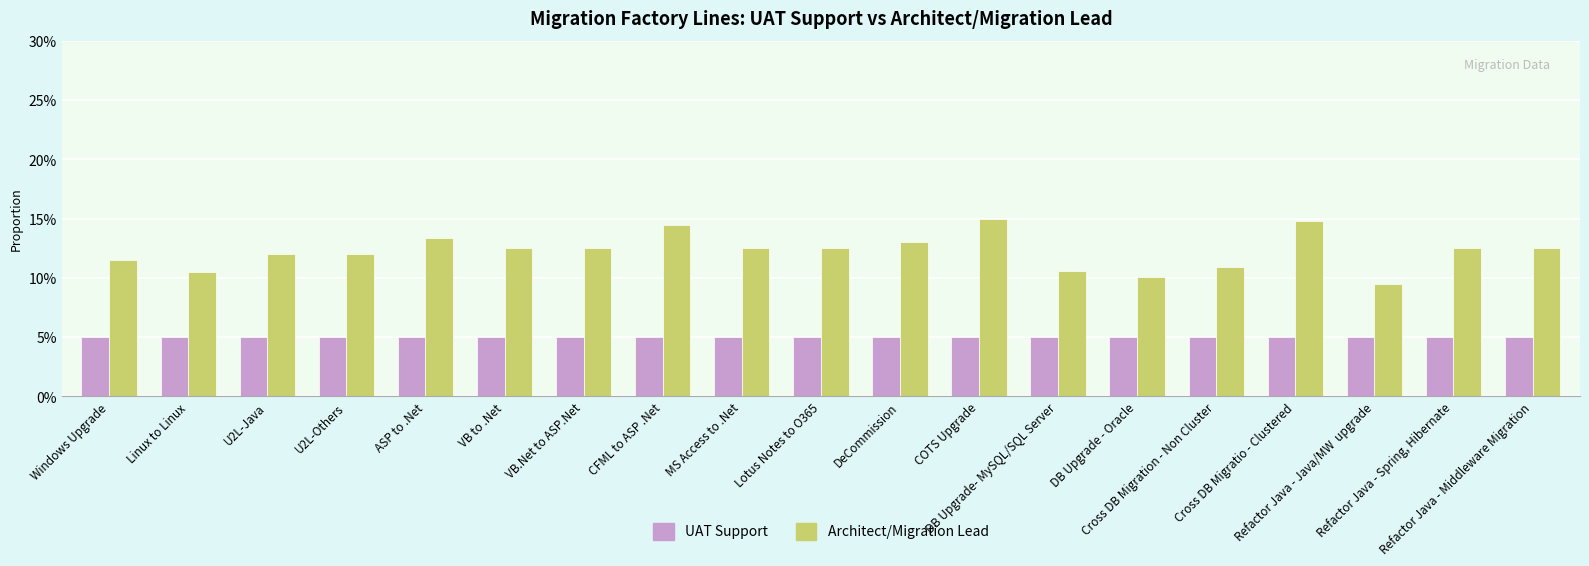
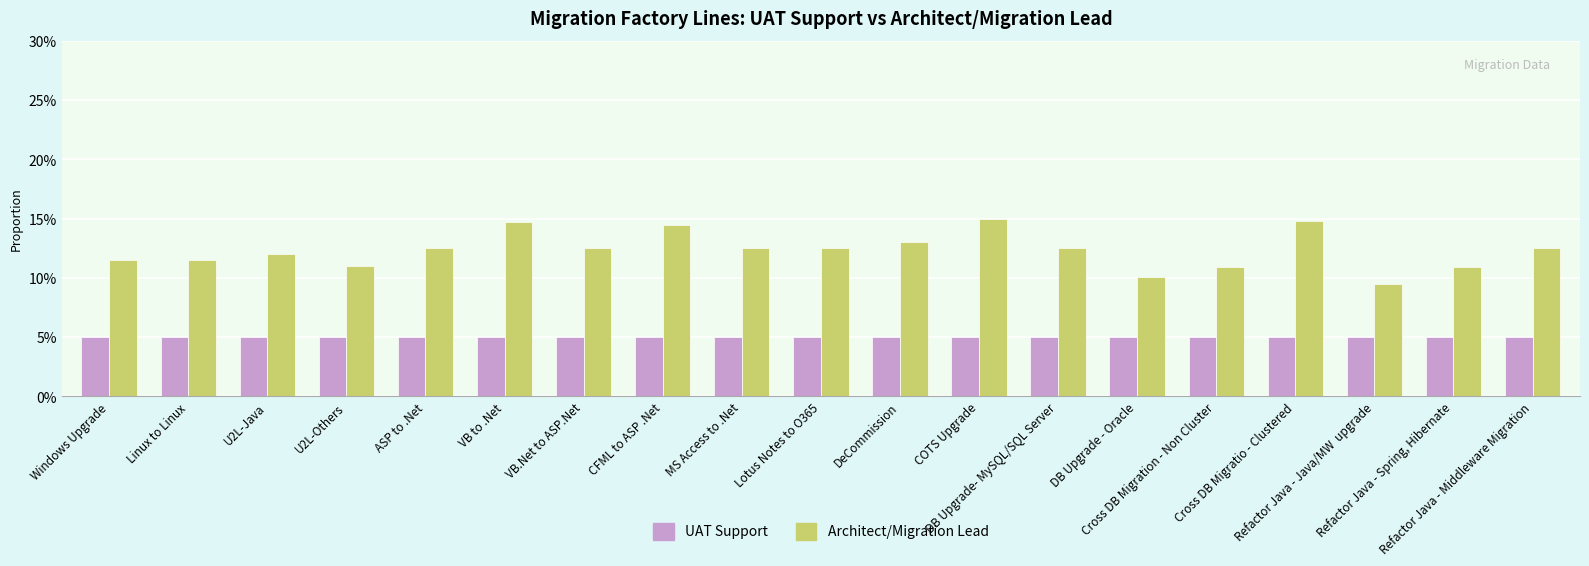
Architect/Migration Lead, Linux to Linux: 10.5% -> 11.5%
Architect/Migration Lead, U2L-Others: 12.0% -> 11.0%
Architect/Migration Lead, ASP to .Net: 13.4% -> 12.5%
Architect/Migration Lead, VB to .Net: 12.5% -> 14.7%
Architect/Migration Lead, DB Upgrade- MySQL/SQL Server: 10.6% -> 12.5%
Architect/Migration Lead, Refactor Java - Spring, Hibernate: 12.5% -> 10.9%
